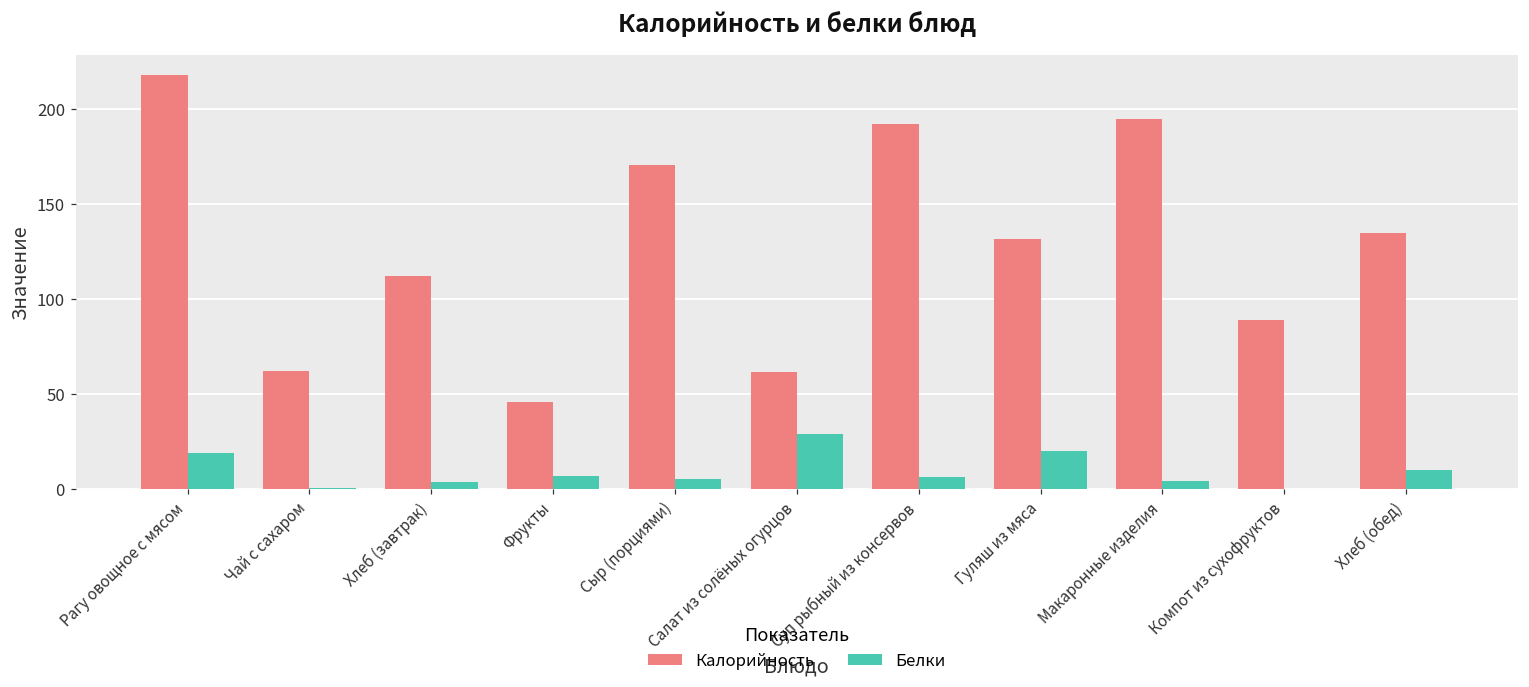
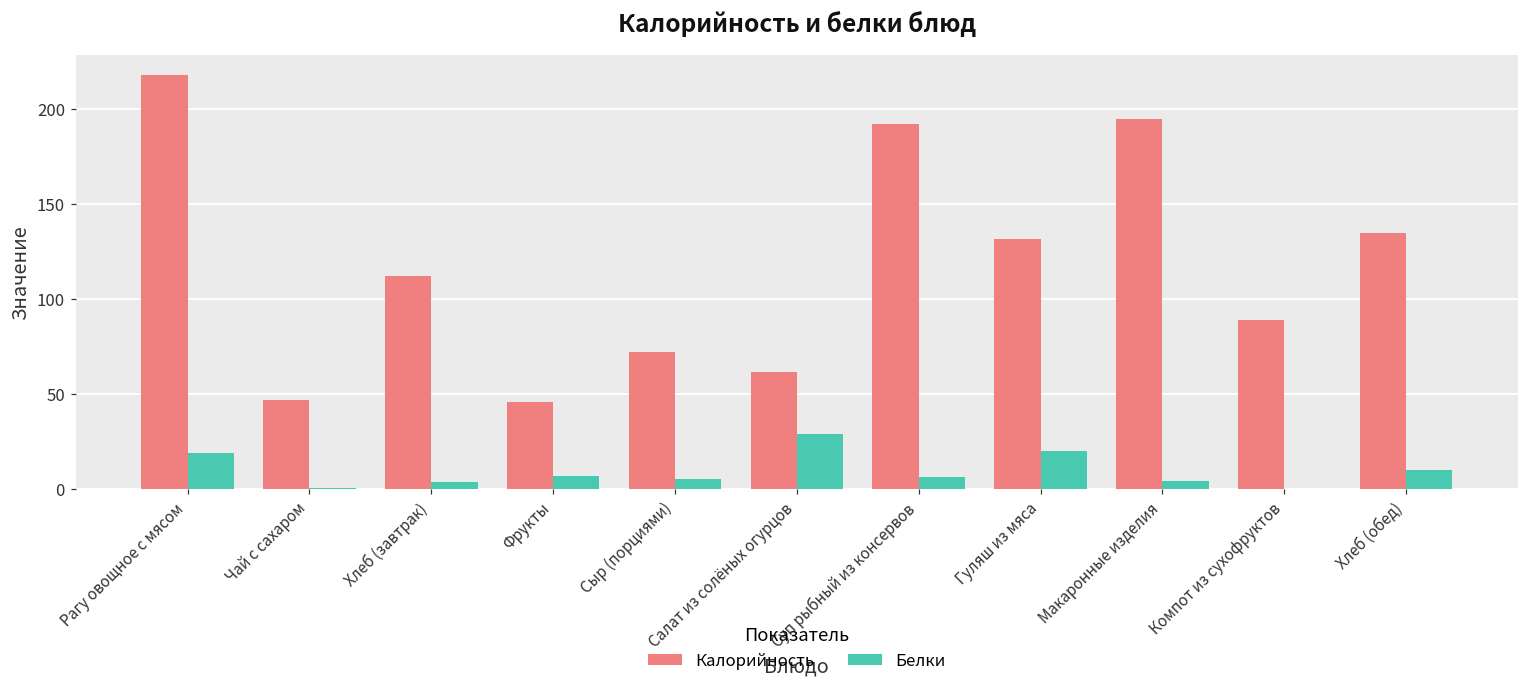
Калорийность, Чай с сахаром: 62 -> 47
Калорийность, Сыр (порциями): 171 -> 72
